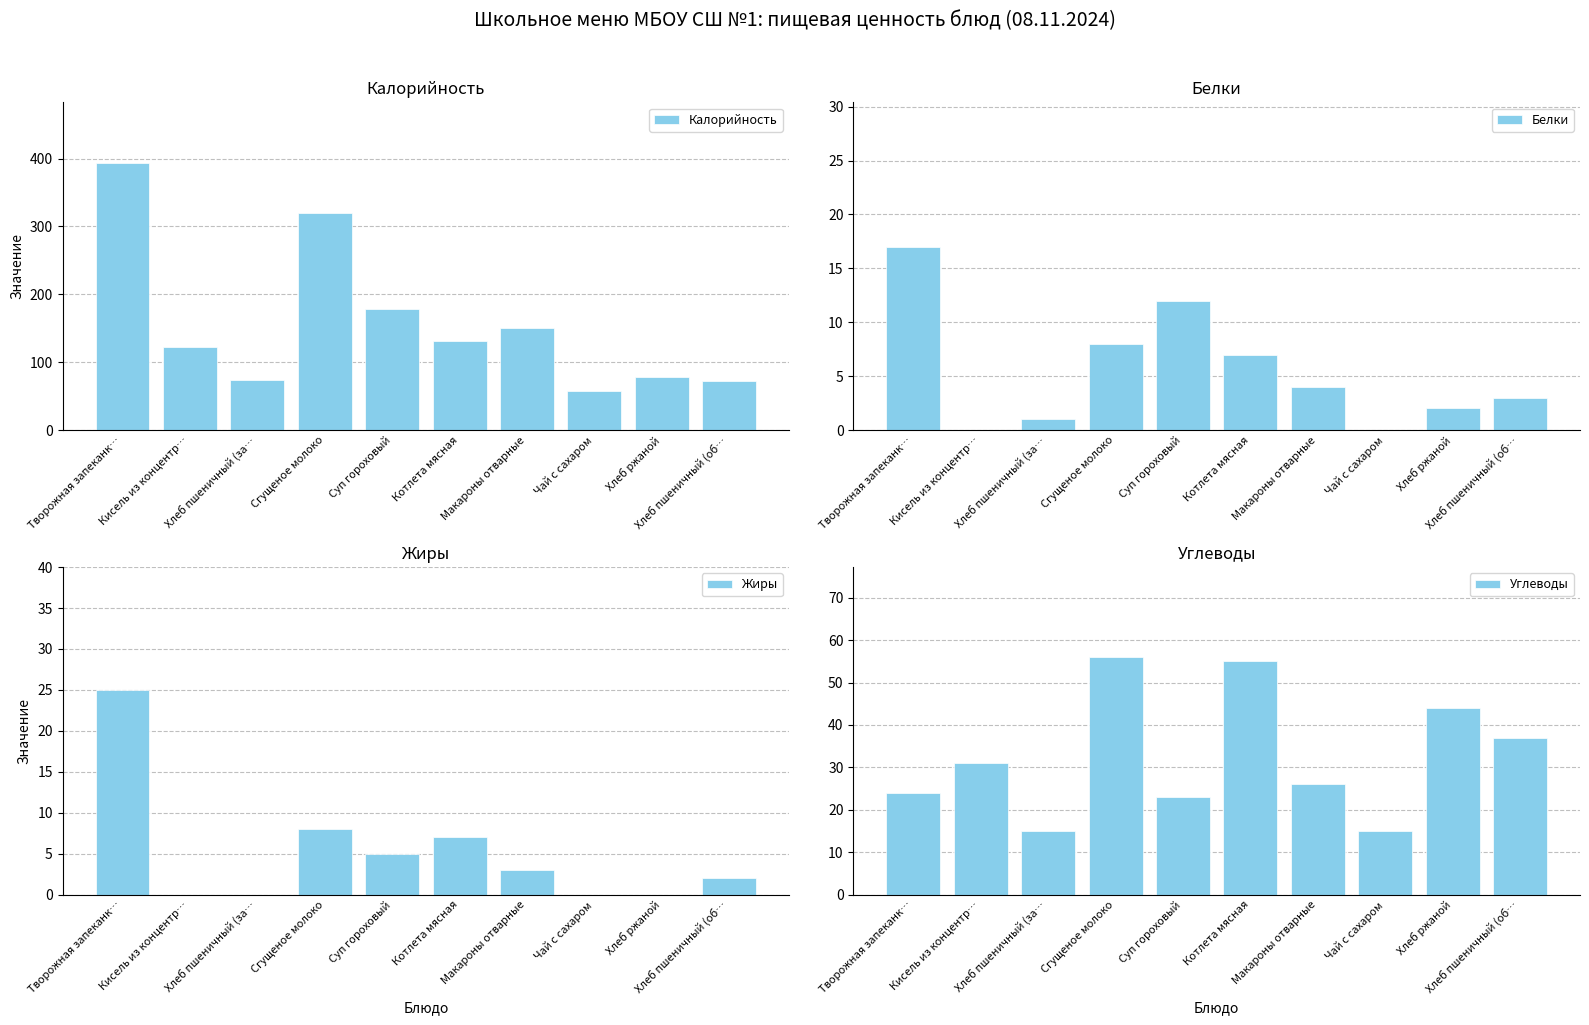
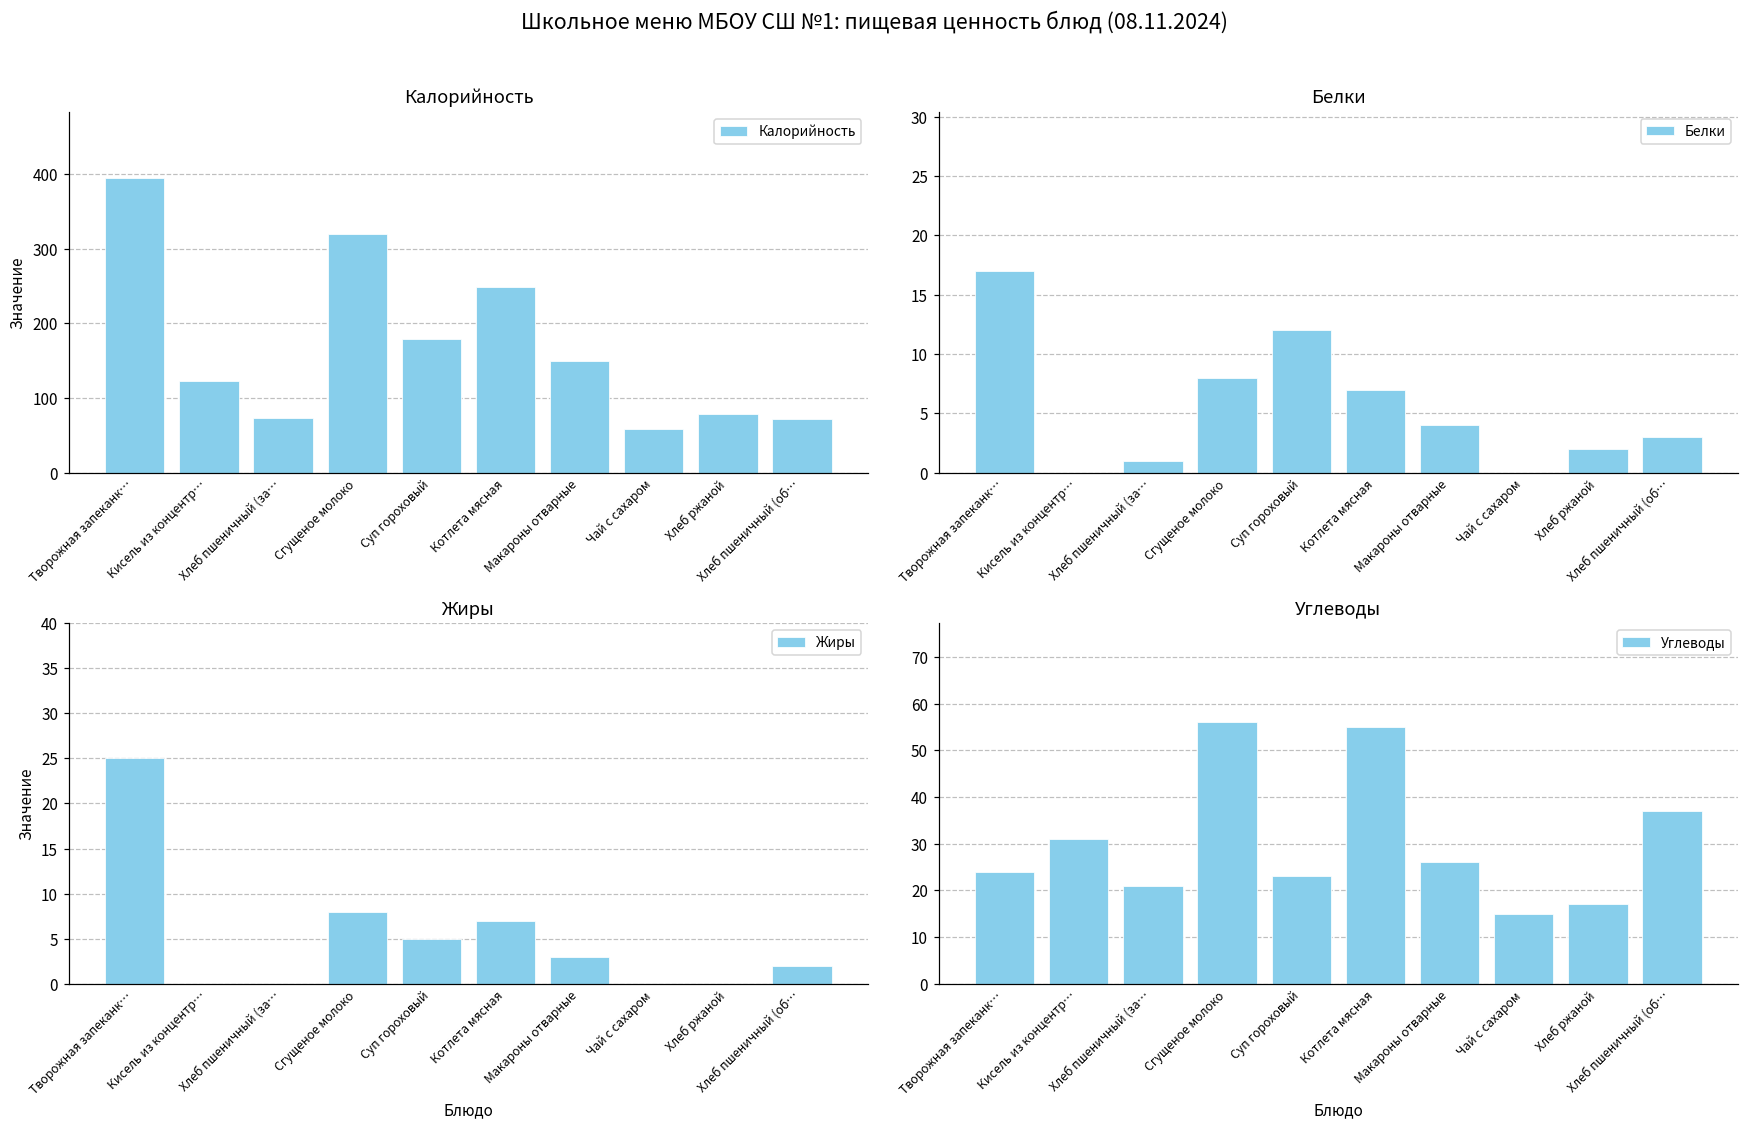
Калорийность, Котлета мясная: 130 -> 250
Углеводы, Хлеб пшеничный (за…: 15 -> 21
Углеводы, Хлеб ржаной: 44 -> 17
